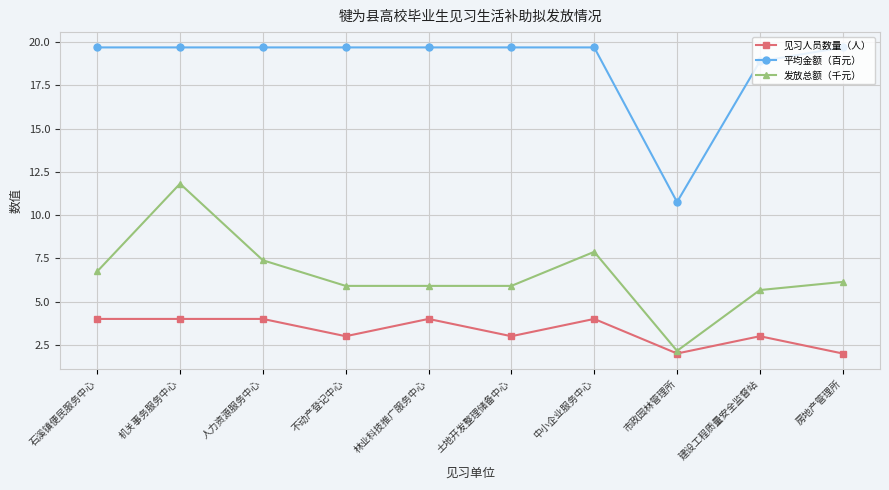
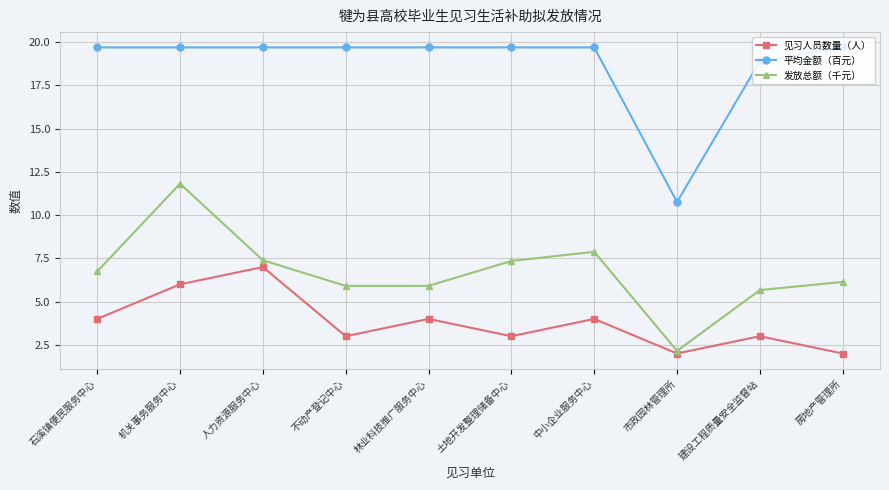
见习人员数量（人）, 机关事务服务中心: 4 -> 6
见习人员数量（人）, 人力资源服务中心: 4 -> 7
发放总额（千元）, 土地开发整理储备中心: 5.9 -> 7.4
